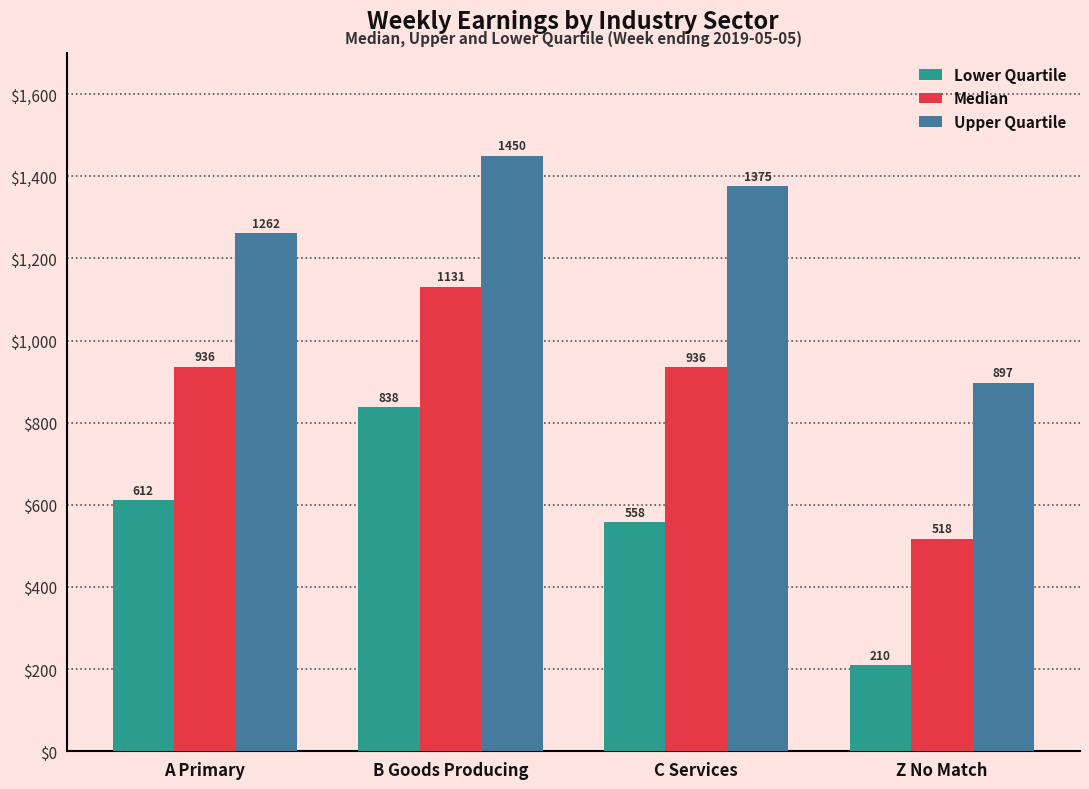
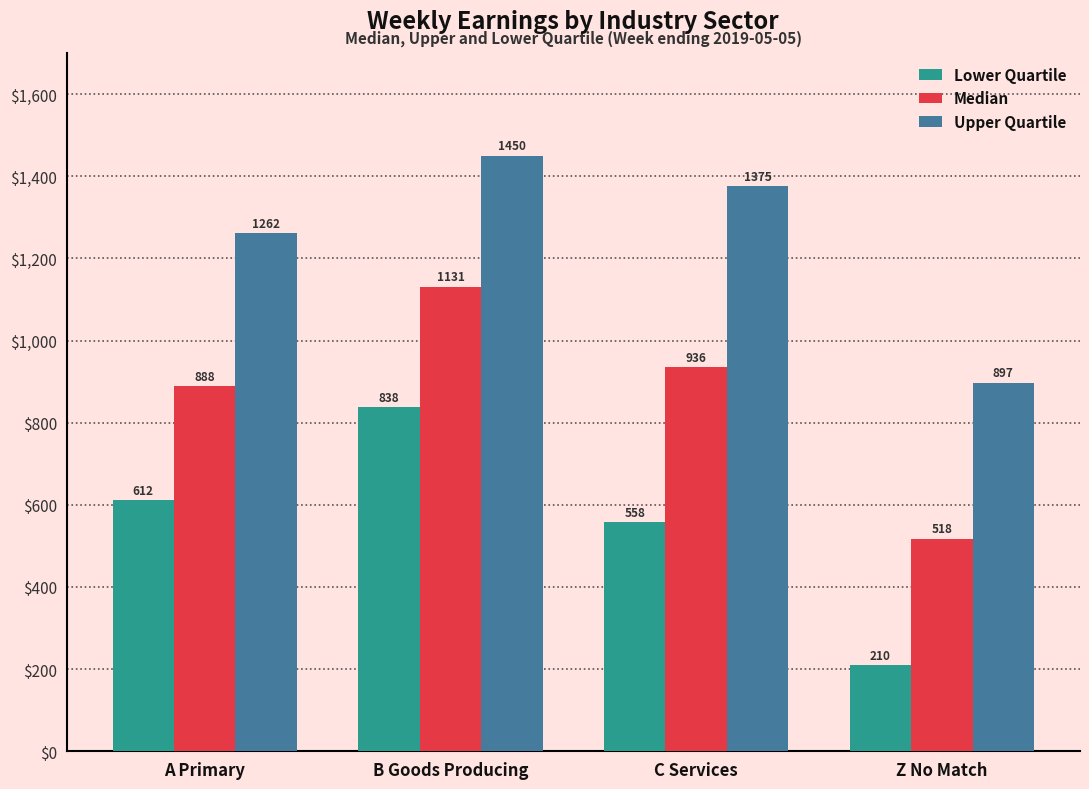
Median, A Primary: 936 -> 888
